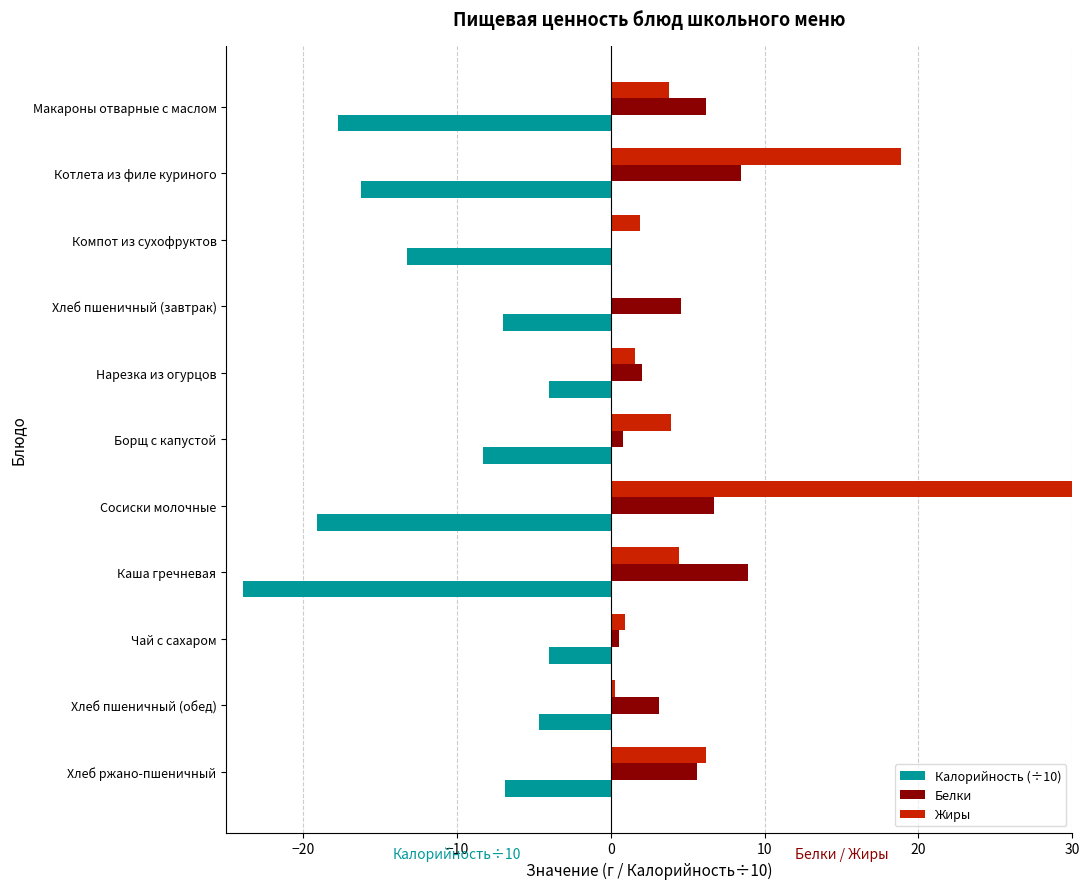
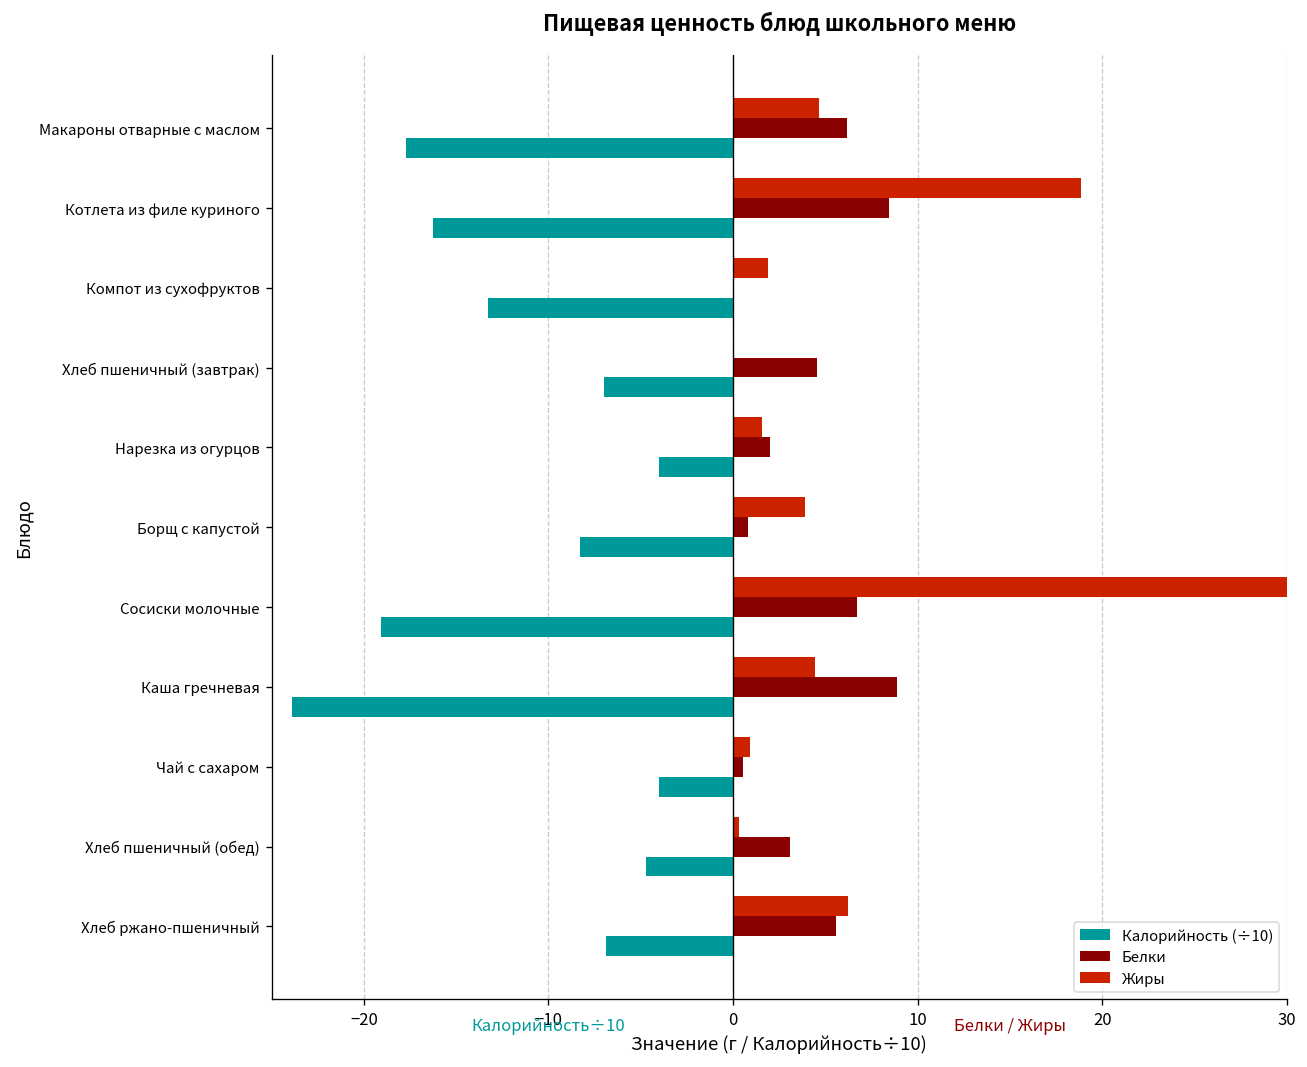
Жиры, Макароны отварные с маслом: 3.8 -> 4.7
